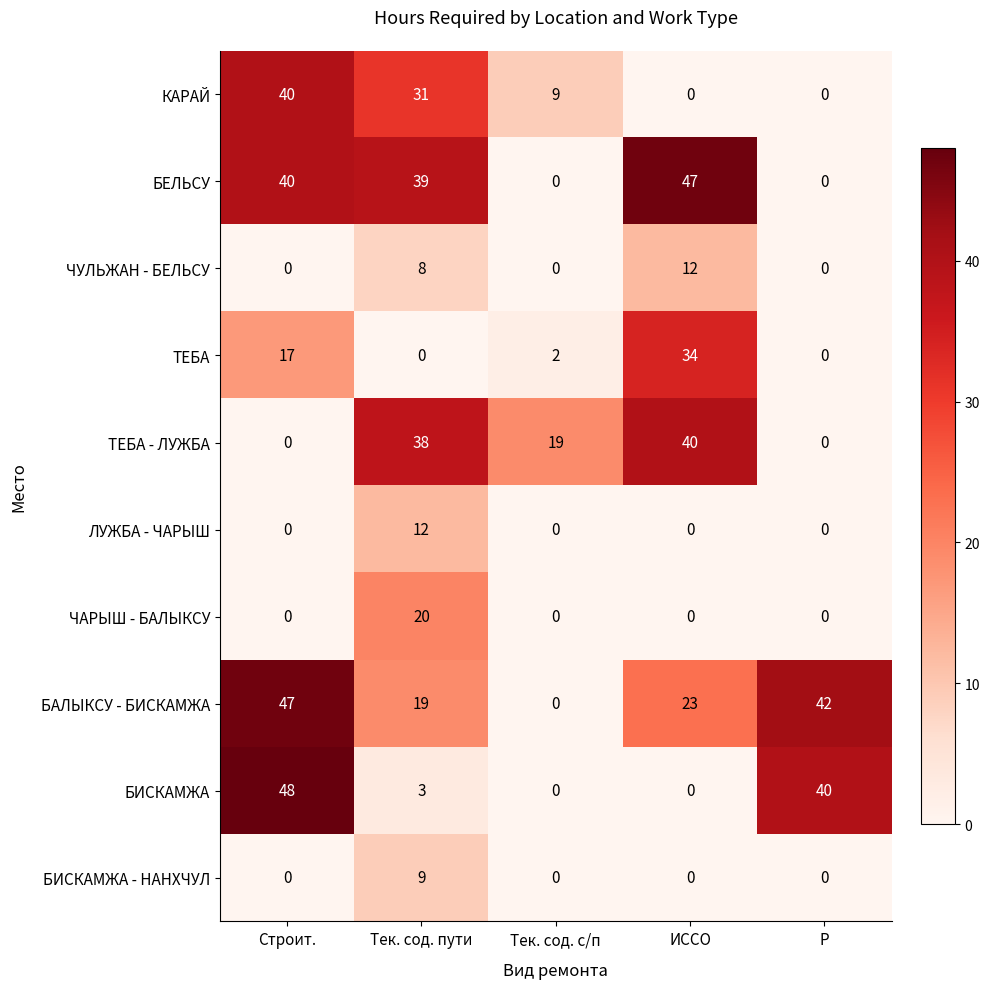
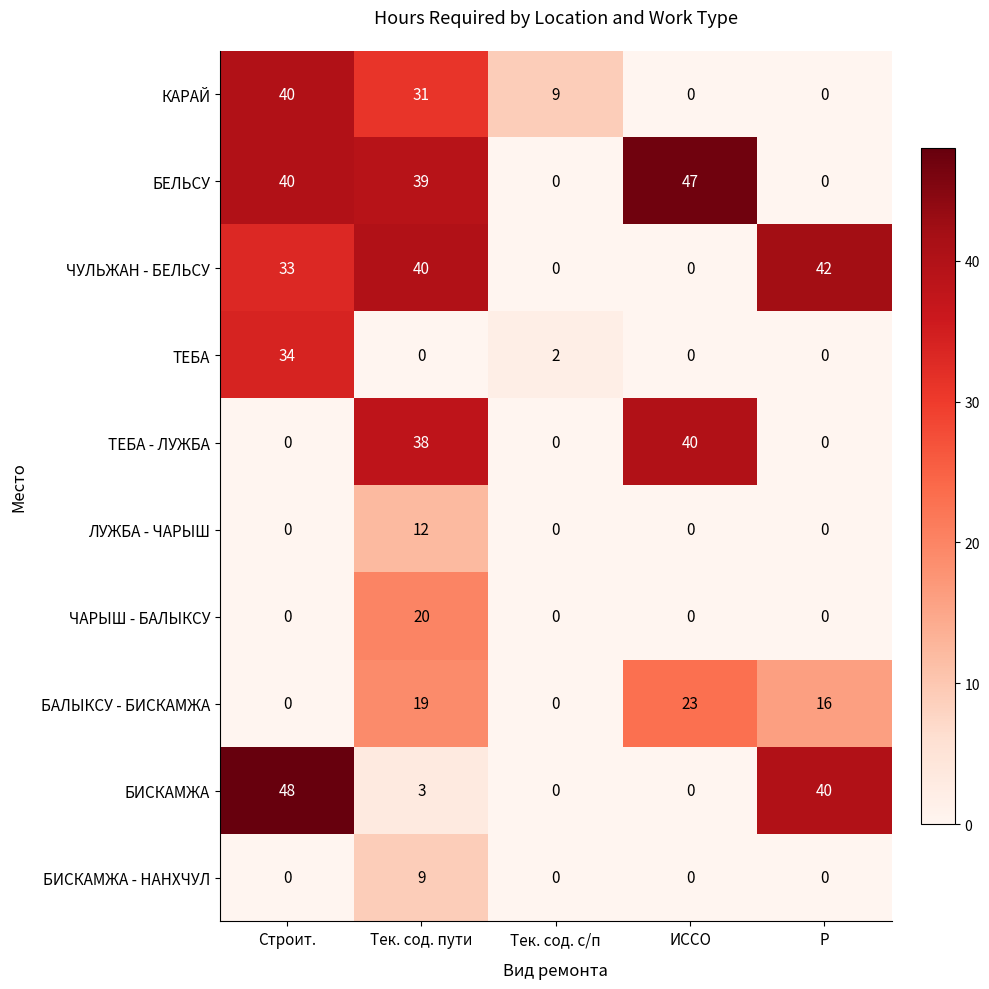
ЧУЛЬЖАН - БЕЛЬСУ, Строит.: 0 -> 33
ЧУЛЬЖАН - БЕЛЬСУ, Тек. сод. пути: 8 -> 40
ЧУЛЬЖАН - БЕЛЬСУ, ИССО: 12 -> 0
ЧУЛЬЖАН - БЕЛЬСУ, Р: 0 -> 42
ТЕБА, Строит.: 17 -> 34
ТЕБА, ИССО: 34 -> 0
ТЕБА - ЛУЖБА, Тек. сод. с/п: 19 -> 0
БАЛЫКСУ - БИСКАМЖА, Строит.: 47 -> 0
БАЛЫКСУ - БИСКАМЖА, Р: 42 -> 16
